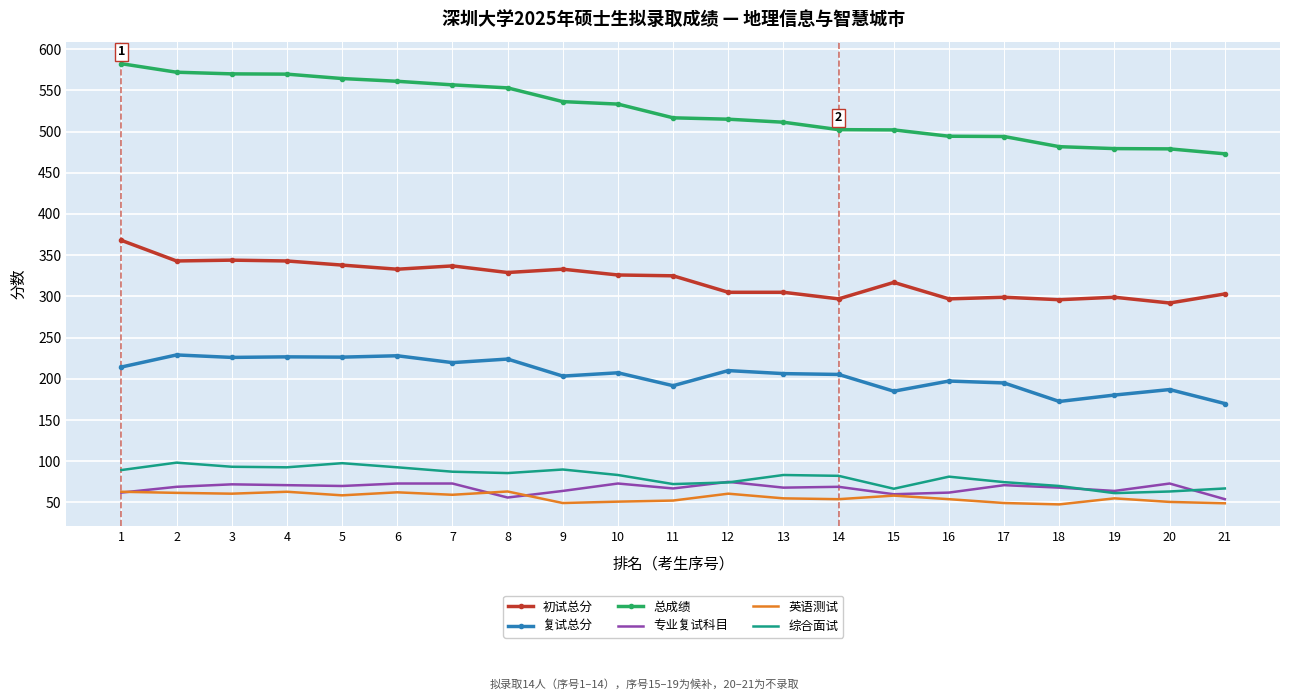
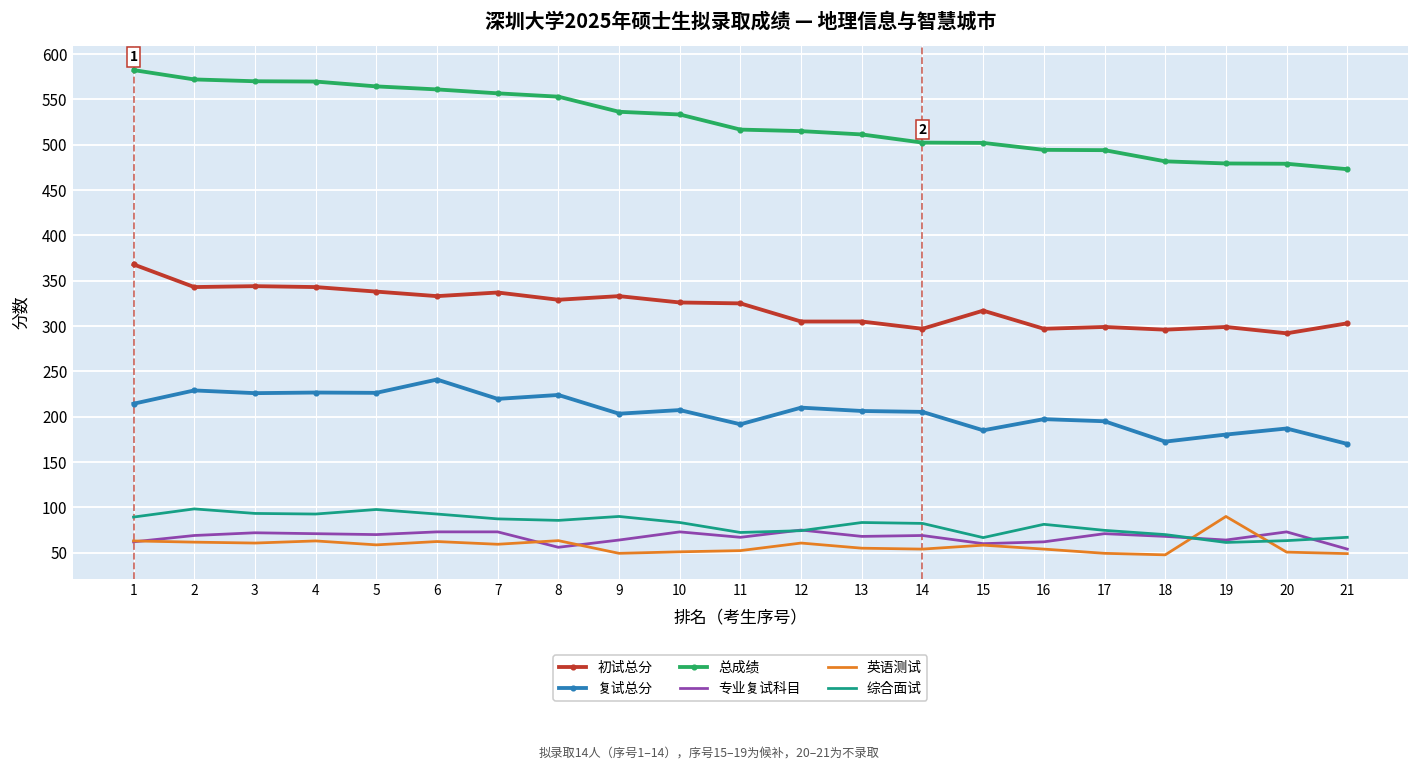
复试总分, 6: 230 -> 240
英语测试, 19: 60 -> 90
